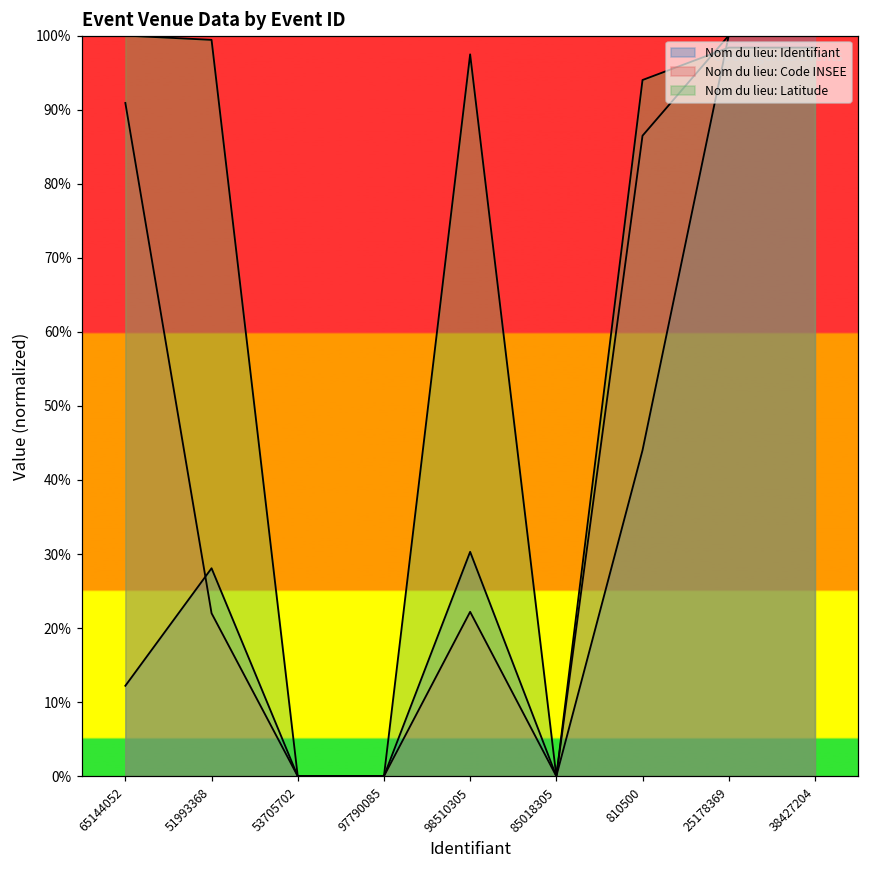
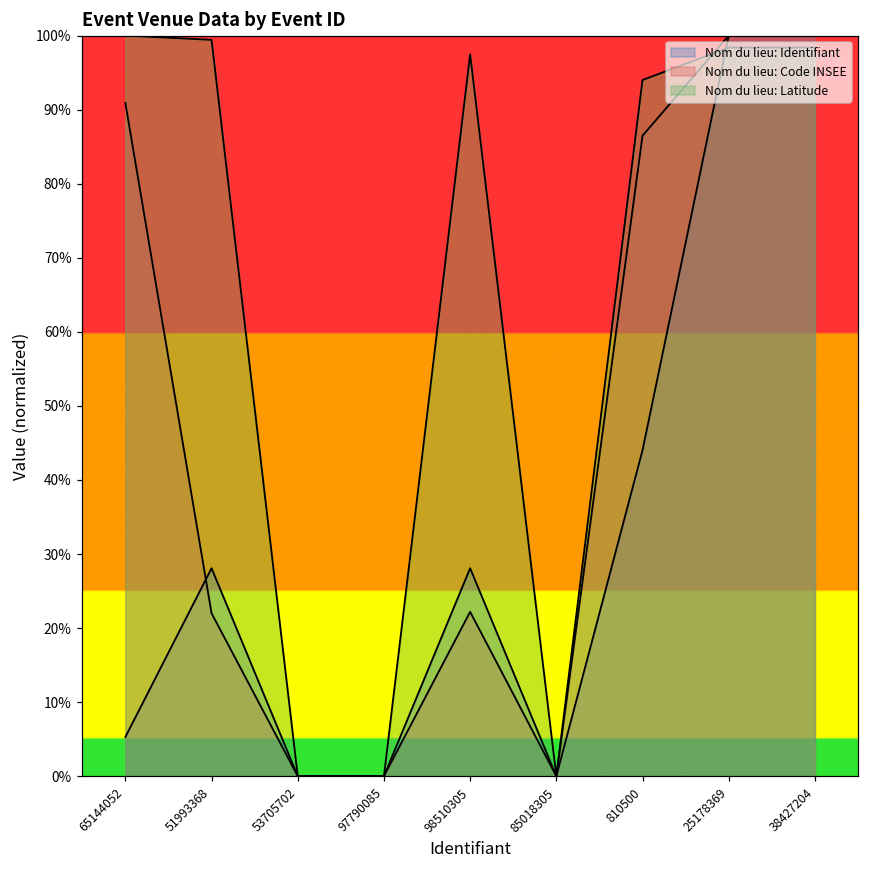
Nom du lieu: Identifiant, 65144052: 12% -> 5%
Nom du lieu: Identifiant, 98510305: 30% -> 28%
